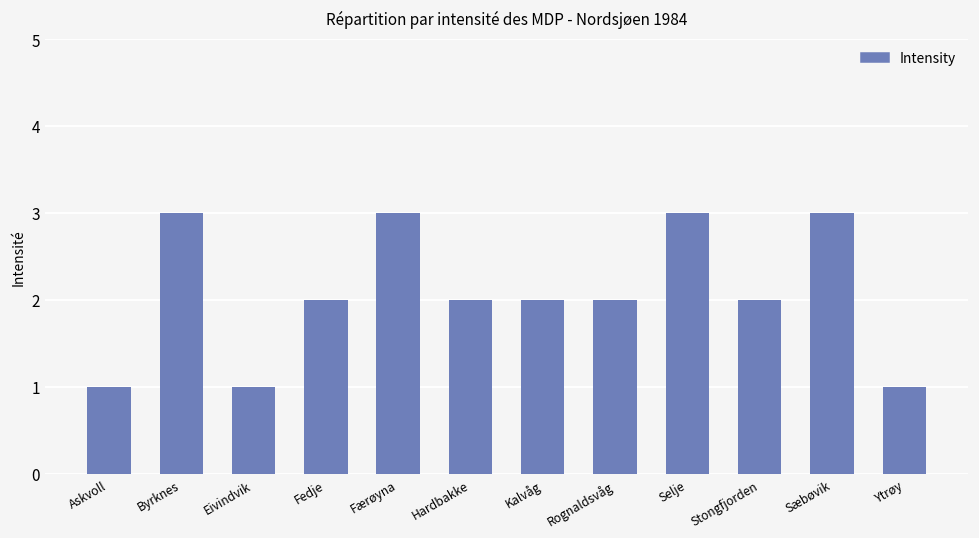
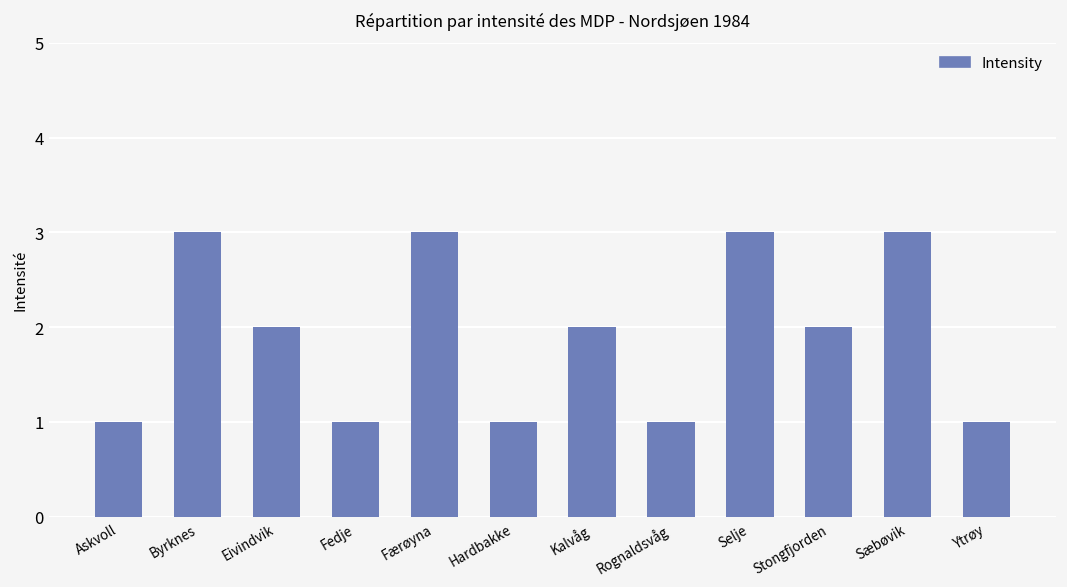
Eivindvik: 1 -> 2
Fedje: 2 -> 1
Hardbakke: 2 -> 1
Rognaldsvåg: 2 -> 1
